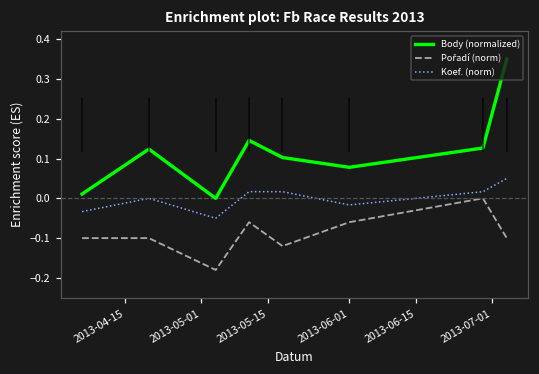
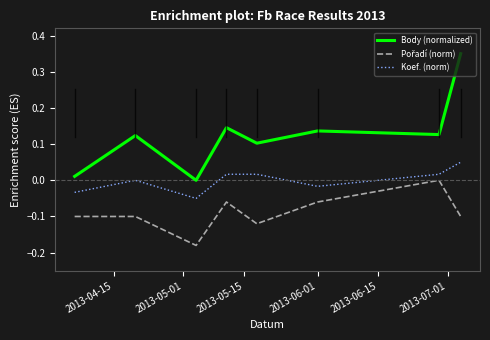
Body (normalized), 2013-06-01: 0.08 -> 0.14
